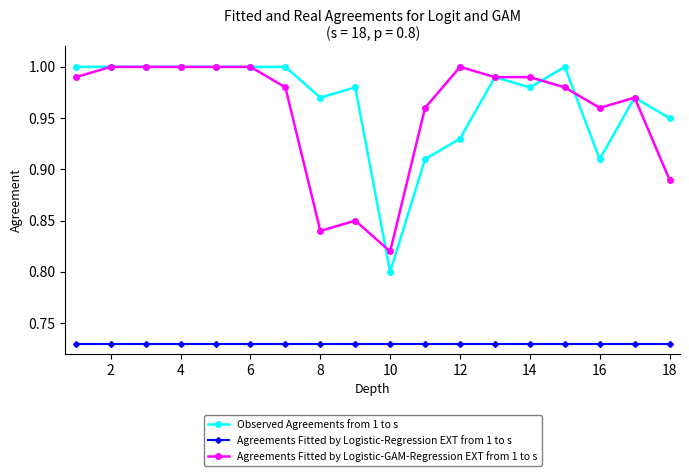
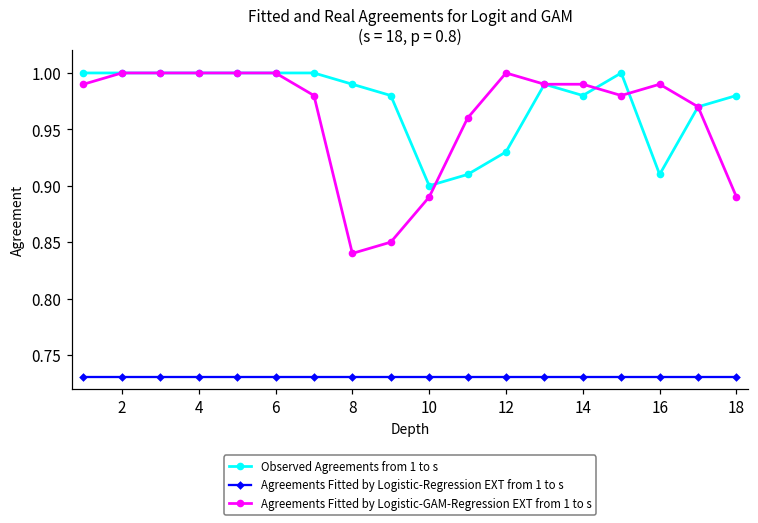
Observed Agreements from 1 to s, 8: 0.97 -> 0.99
Observed Agreements from 1 to s, 10: 0.8 -> 0.9
Agreements Fitted by Logistic-GAM-Regression EXT from 1 to s, 10: 0.82 -> 0.89
Agreements Fitted by Logistic-GAM-Regression EXT from 1 to s, 16: 0.96 -> 0.99
Observed Agreements from 1 to s, 18: 0.95 -> 0.98
